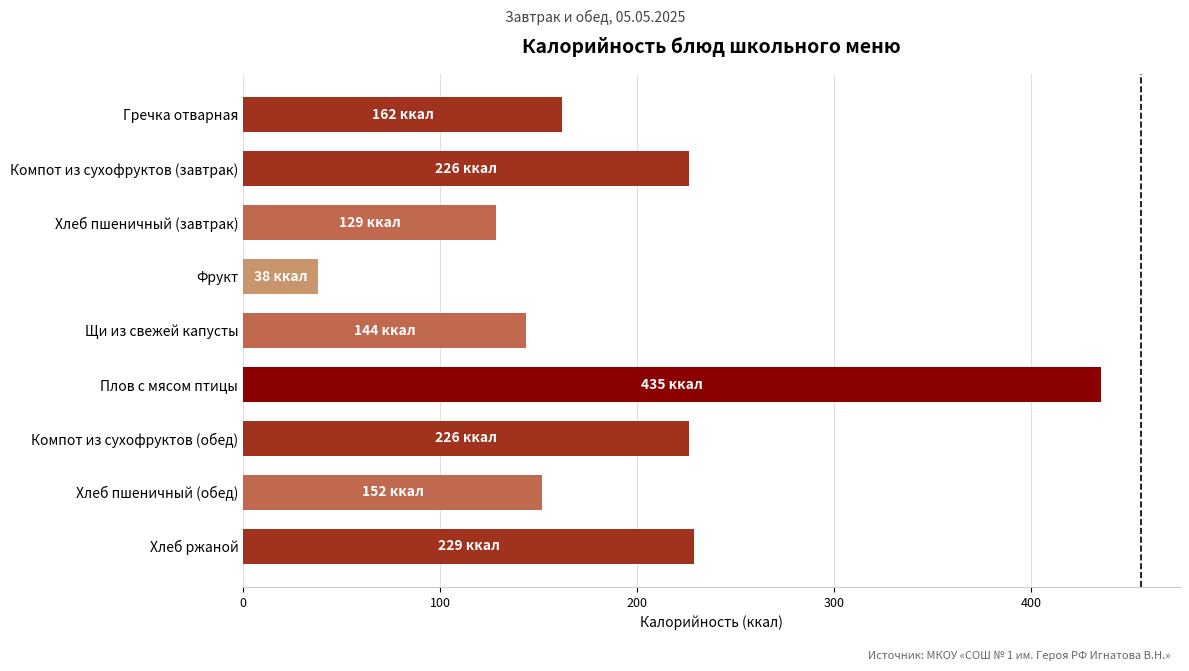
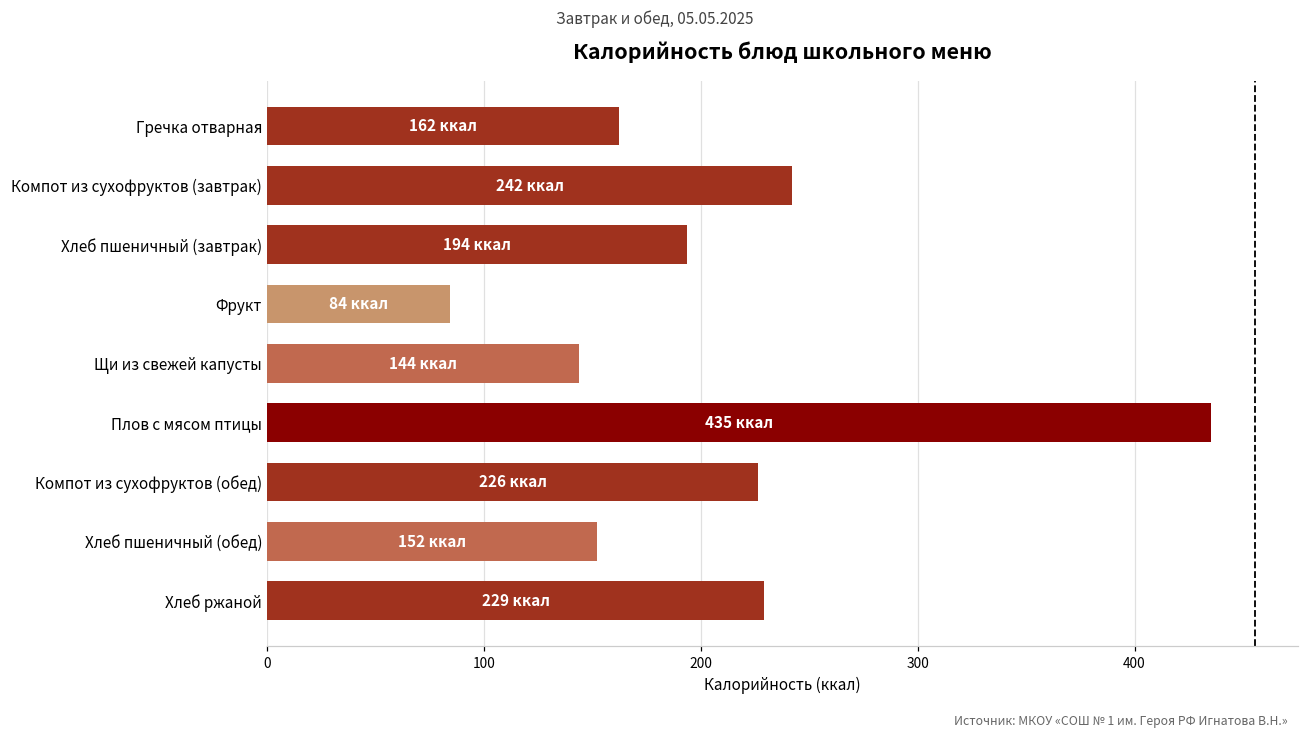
Компот из сухофруктов (завтрак): 226 -> 242
Хлеб пшеничный (завтрак): 129 -> 194
Фрукт: 38 -> 84
